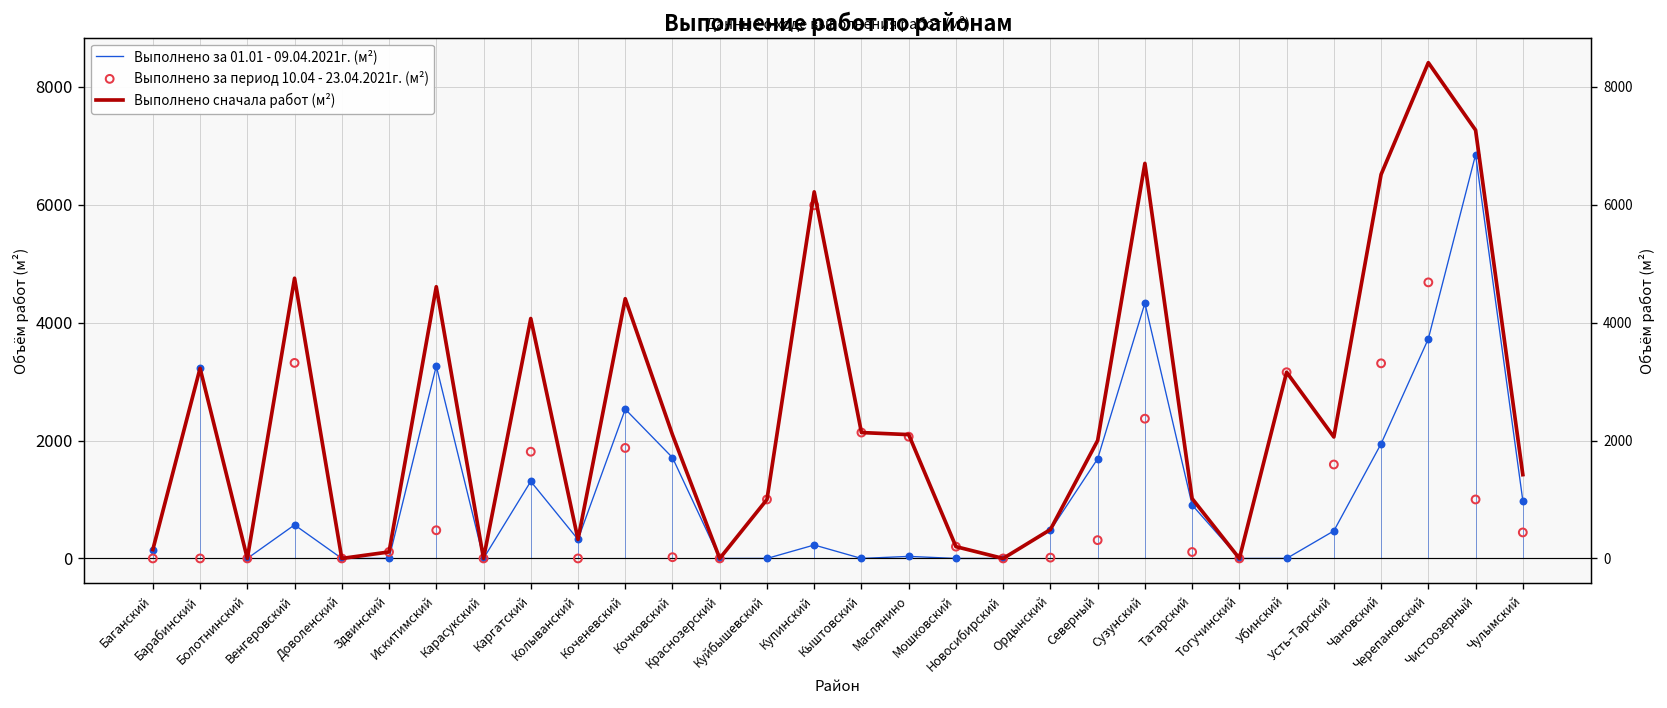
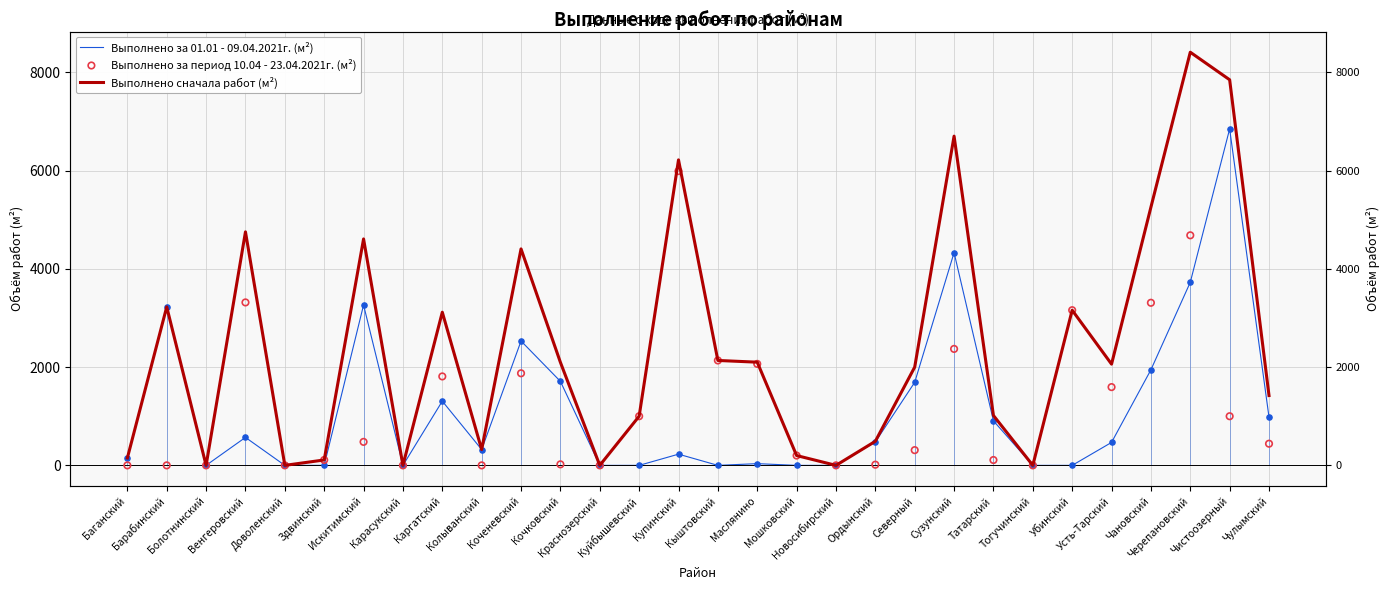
Выполнено сначала работ (м²), Каргатский: 4100 -> 3100
Выполнено сначала работ (м²), Чановский: 6500 -> 5300
Выполнено сначала работ (м²), Чистоозерный: 7300 -> 7800
